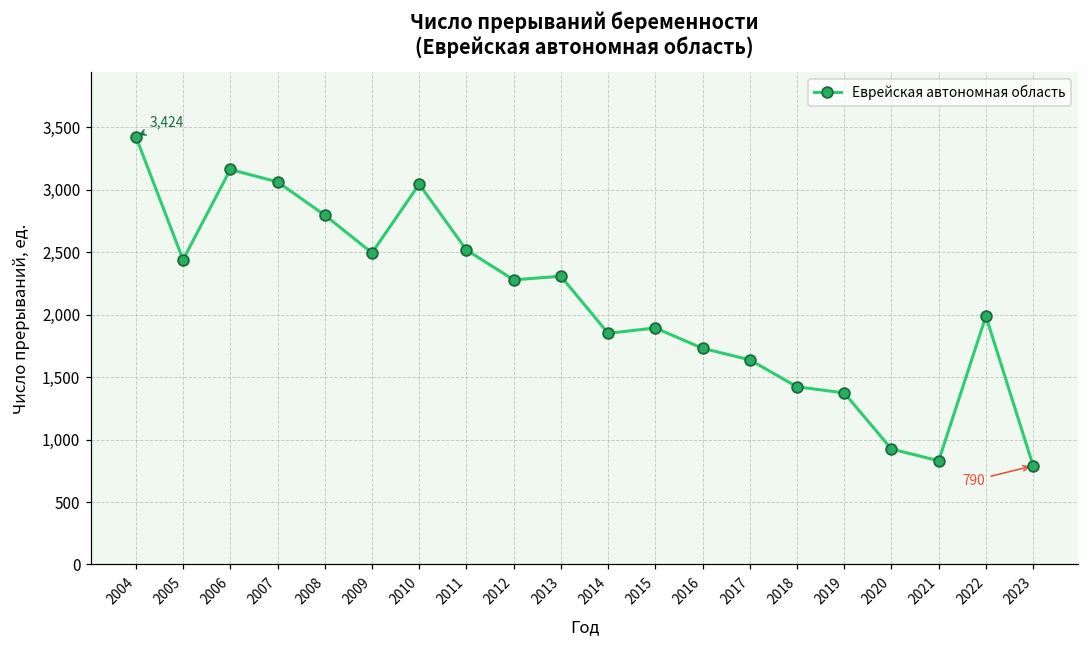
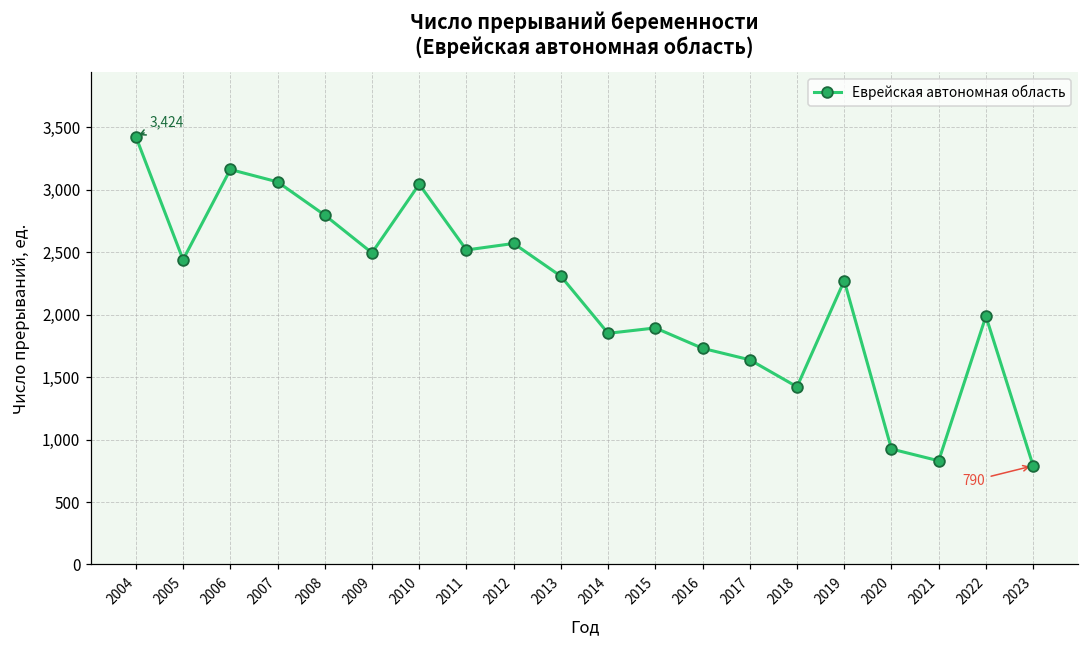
2012: 2,280 -> 2,570
2019: 1,370 -> 2,270
